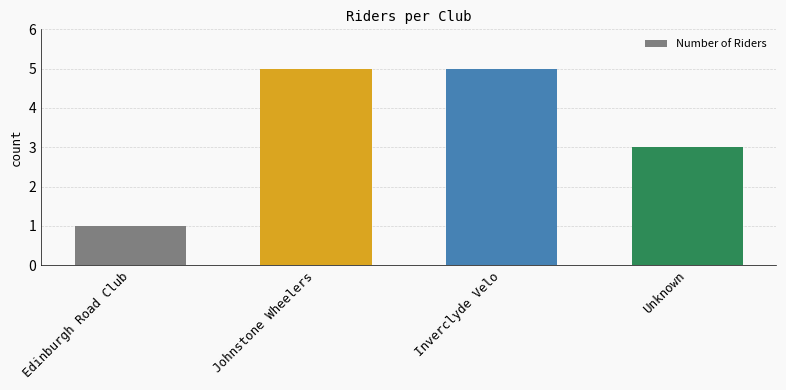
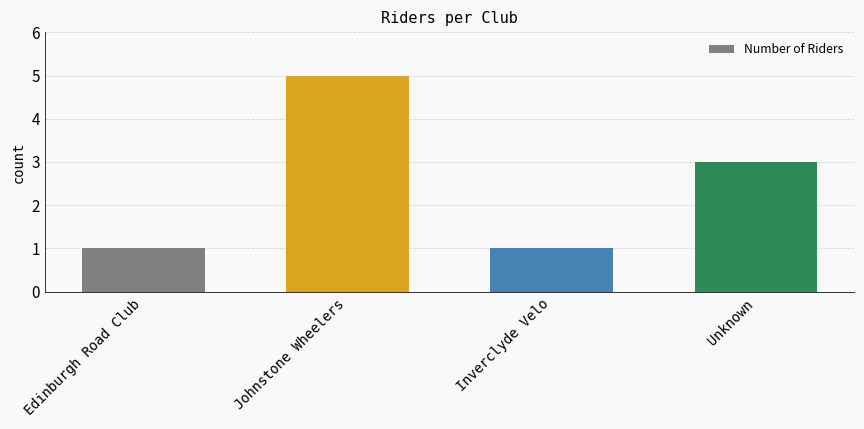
Inverclyde Velo: 5 -> 1
